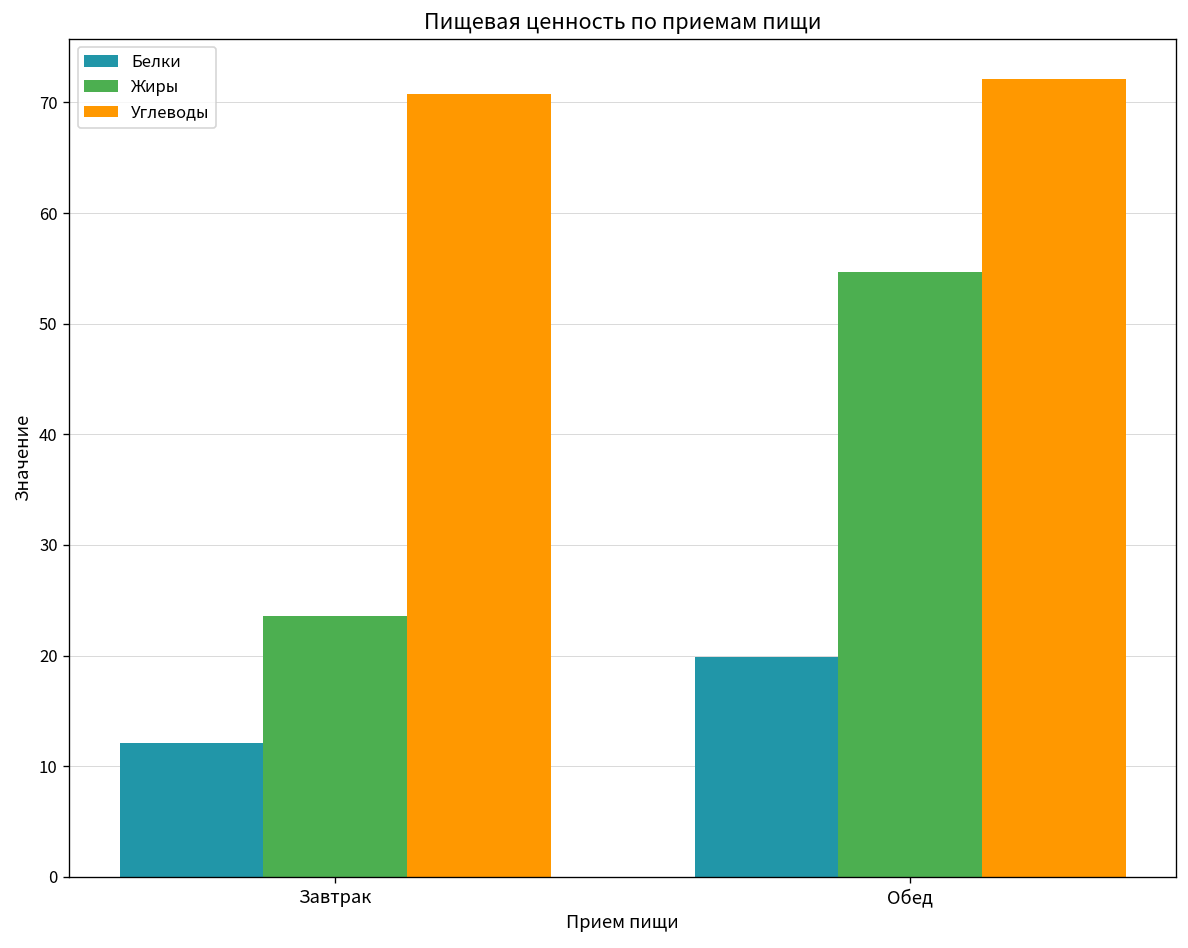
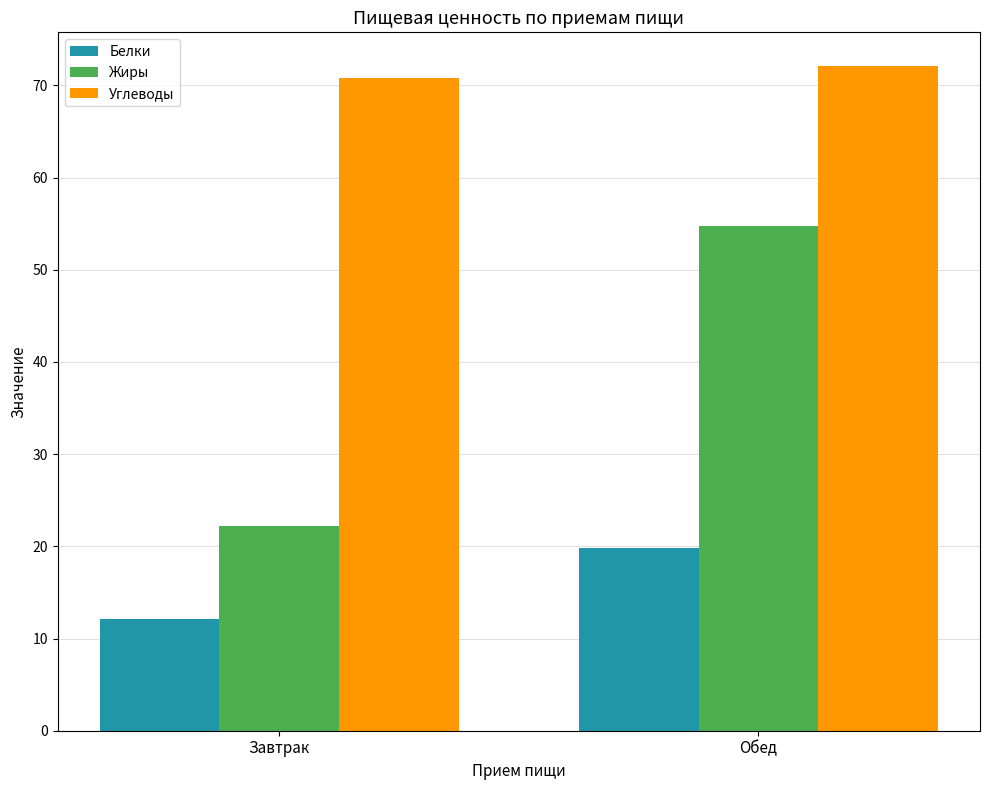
Жиры, Завтрак: 24 -> 22
